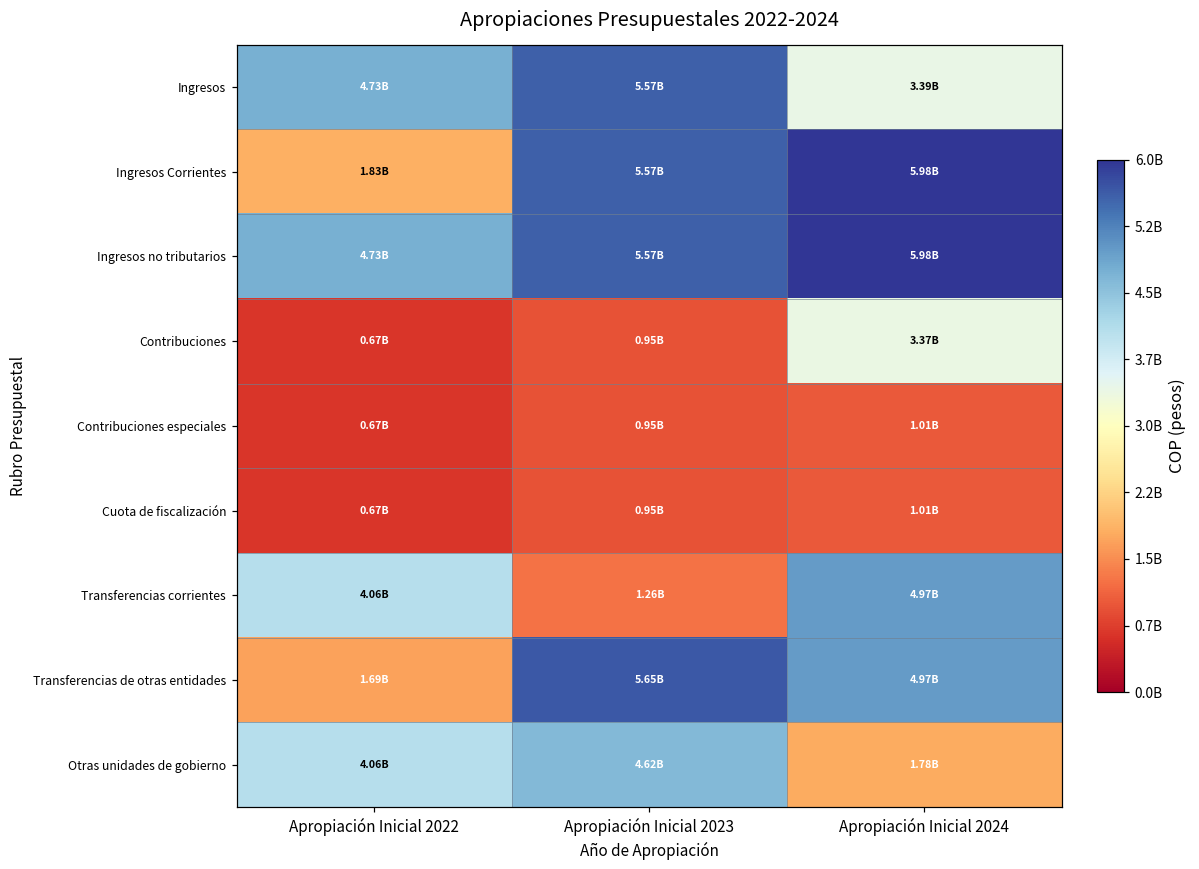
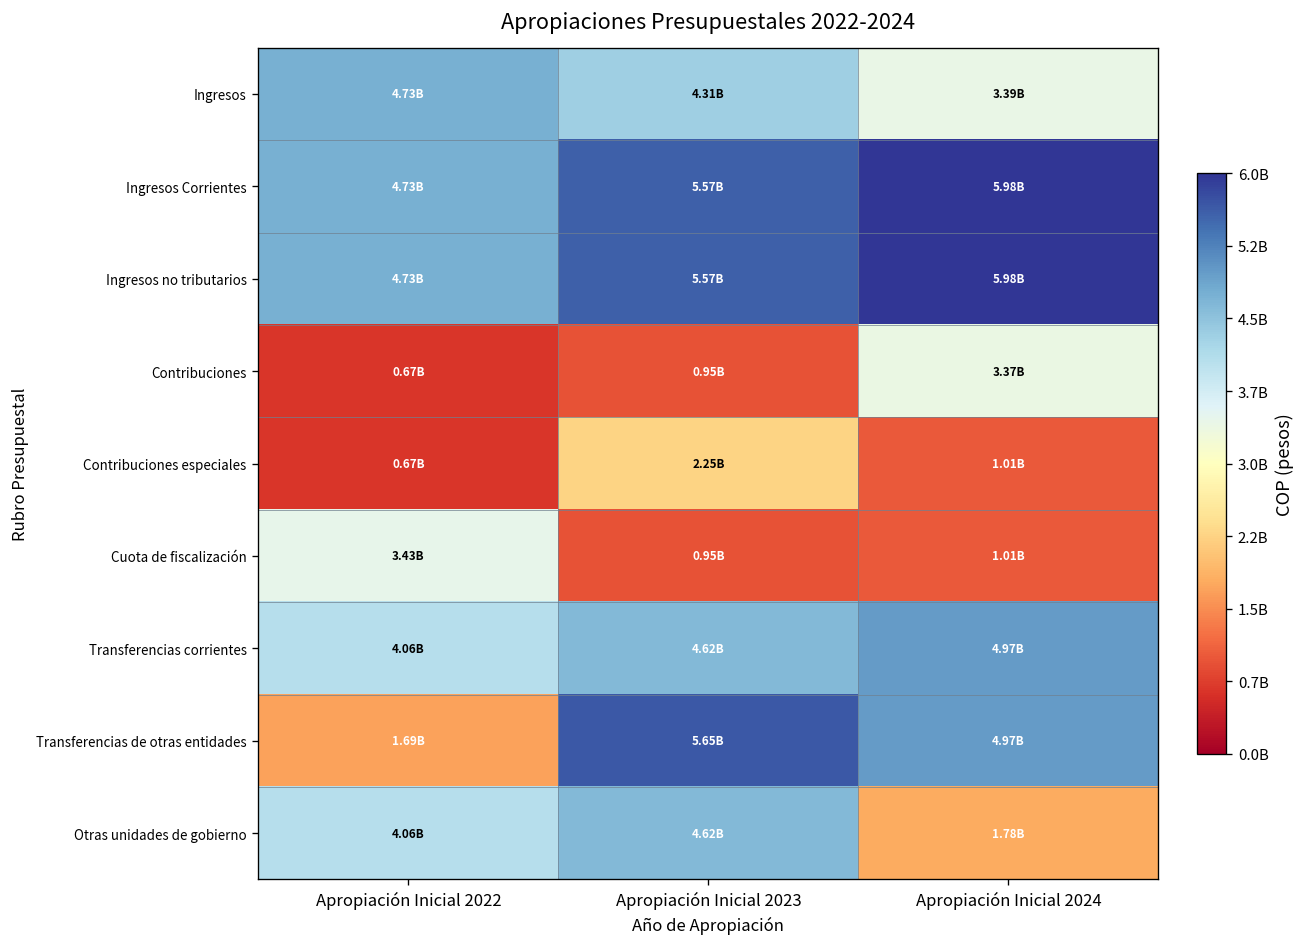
Ingresos, Apropiación Inicial 2023: 5.57B -> 4.31B
Ingresos Corrientes, Apropiación Inicial 2022: 1.83B -> 4.73B
Contribuciones especiales, Apropiación Inicial 2023: 0.95B -> 2.25B
Cuota de fiscalización, Apropiación Inicial 2022: 0.67B -> 3.43B
Transferencias corrientes, Apropiación Inicial 2023: 1.26B -> 4.62B
